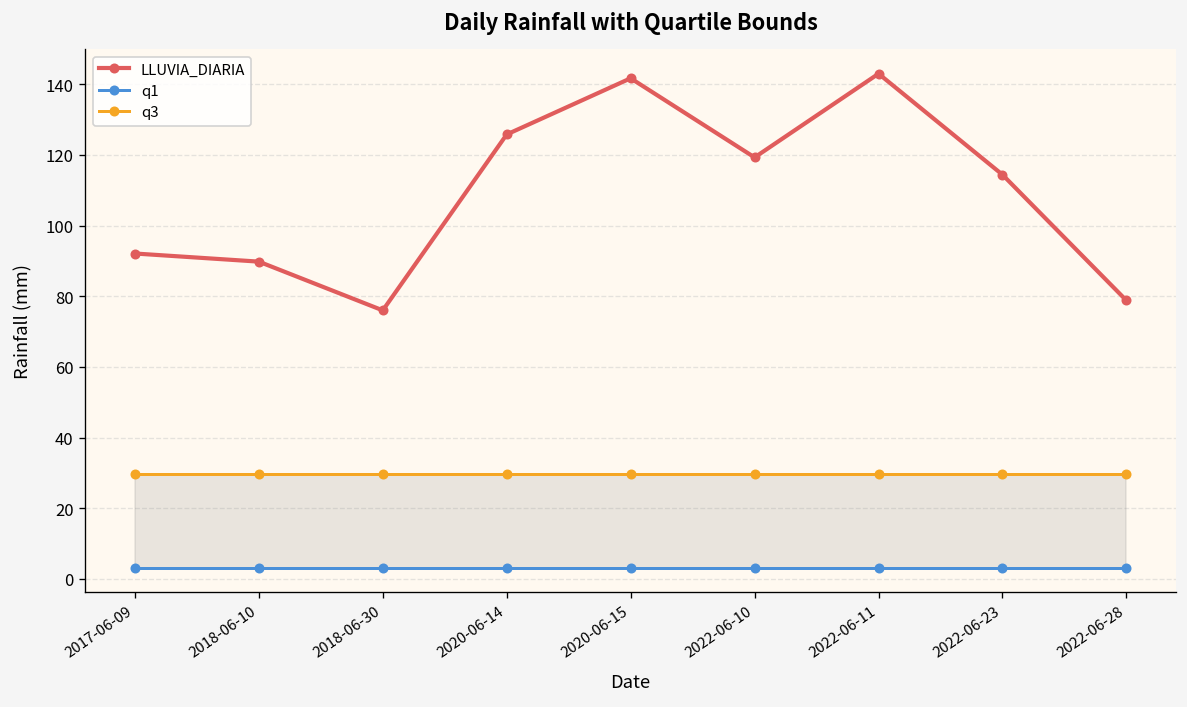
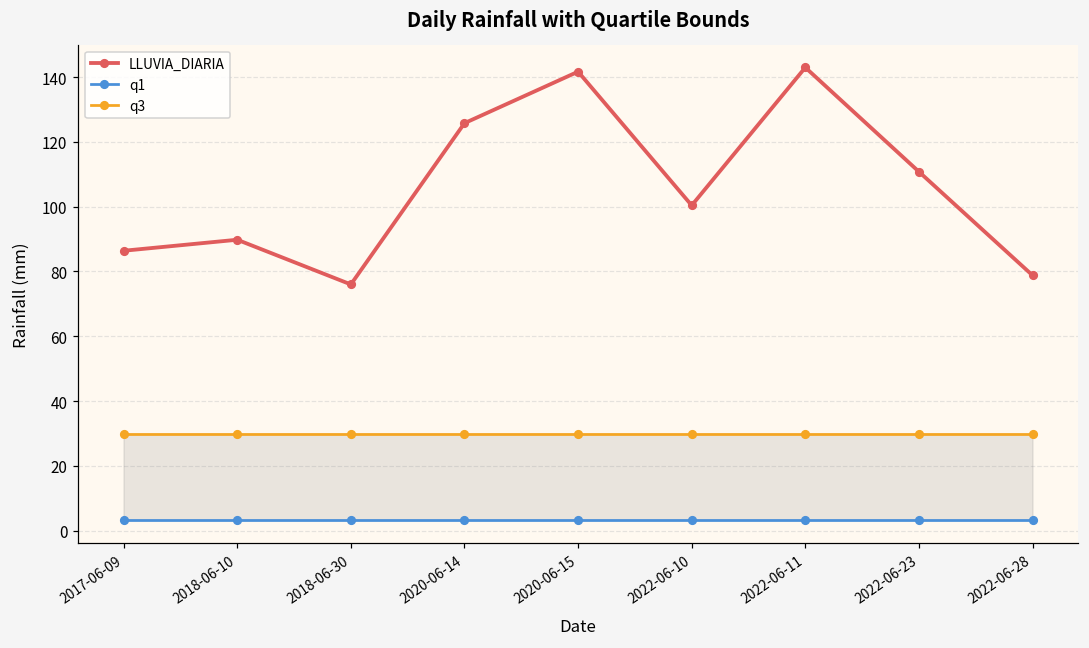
LLUVIA_DIARIA, 2017-06-09: 92 -> 86
LLUVIA_DIARIA, 2022-06-10: 119 -> 100
LLUVIA_DIARIA, 2022-06-23: 114 -> 111
